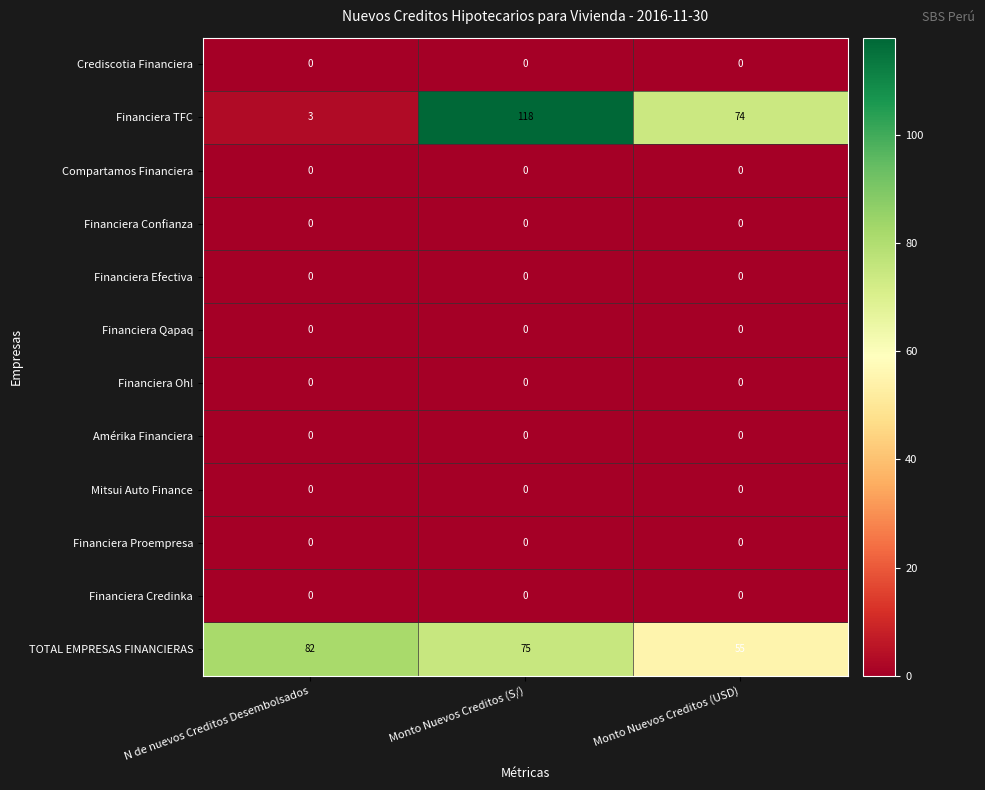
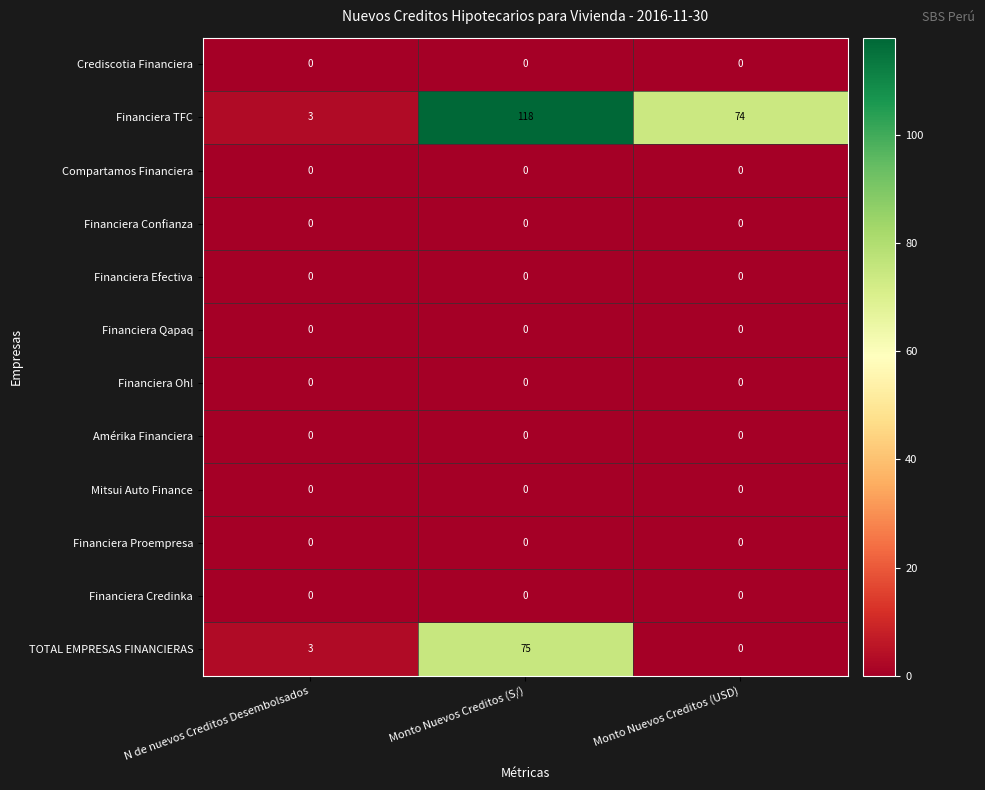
TOTAL EMPRESAS FINANCIERAS, N de nuevos Creditos Desembolsados: 82 -> 3
TOTAL EMPRESAS FINANCIERAS, Monto Nuevos Creditos (USD): 55 -> 0
